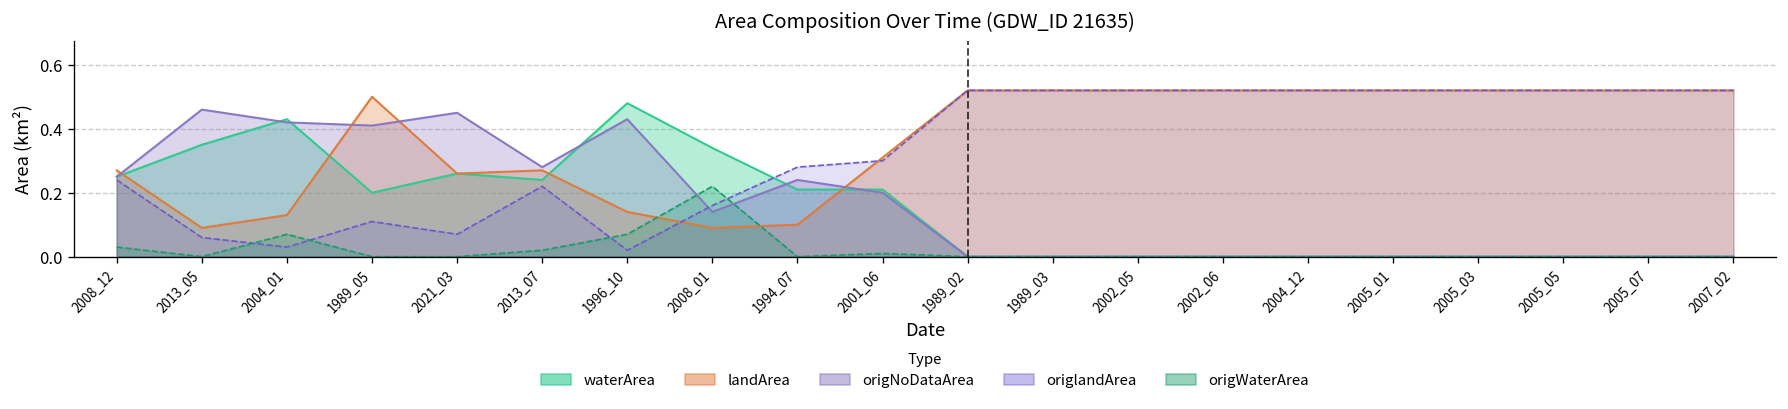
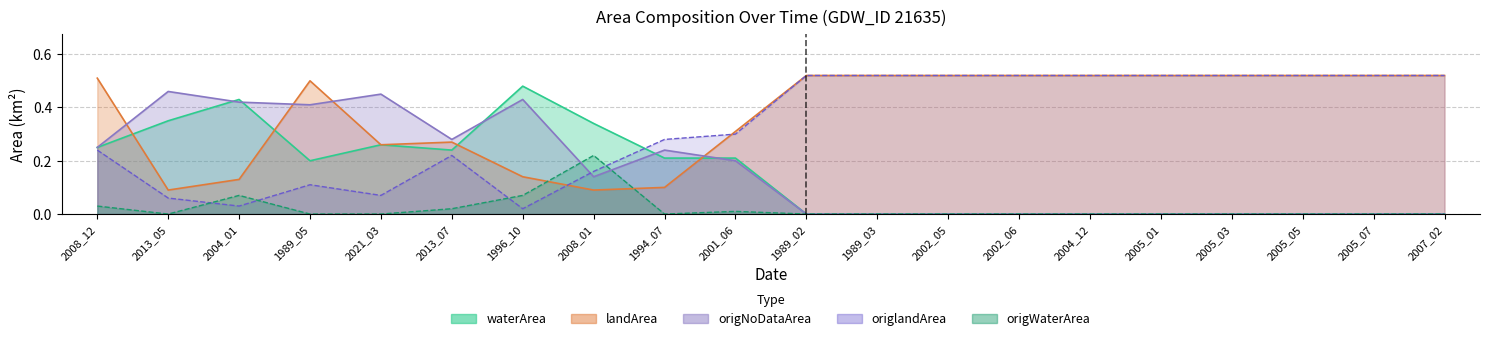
landArea, 2008_12: 0.27 -> 0.51
